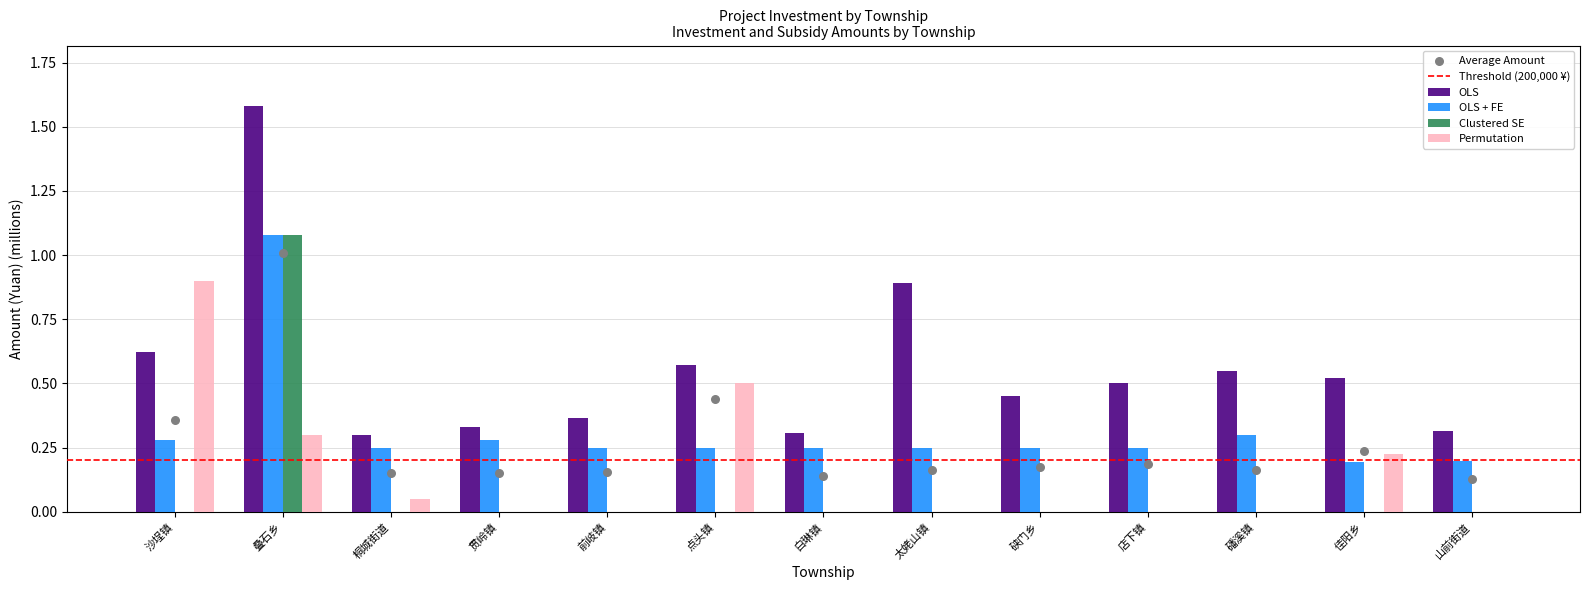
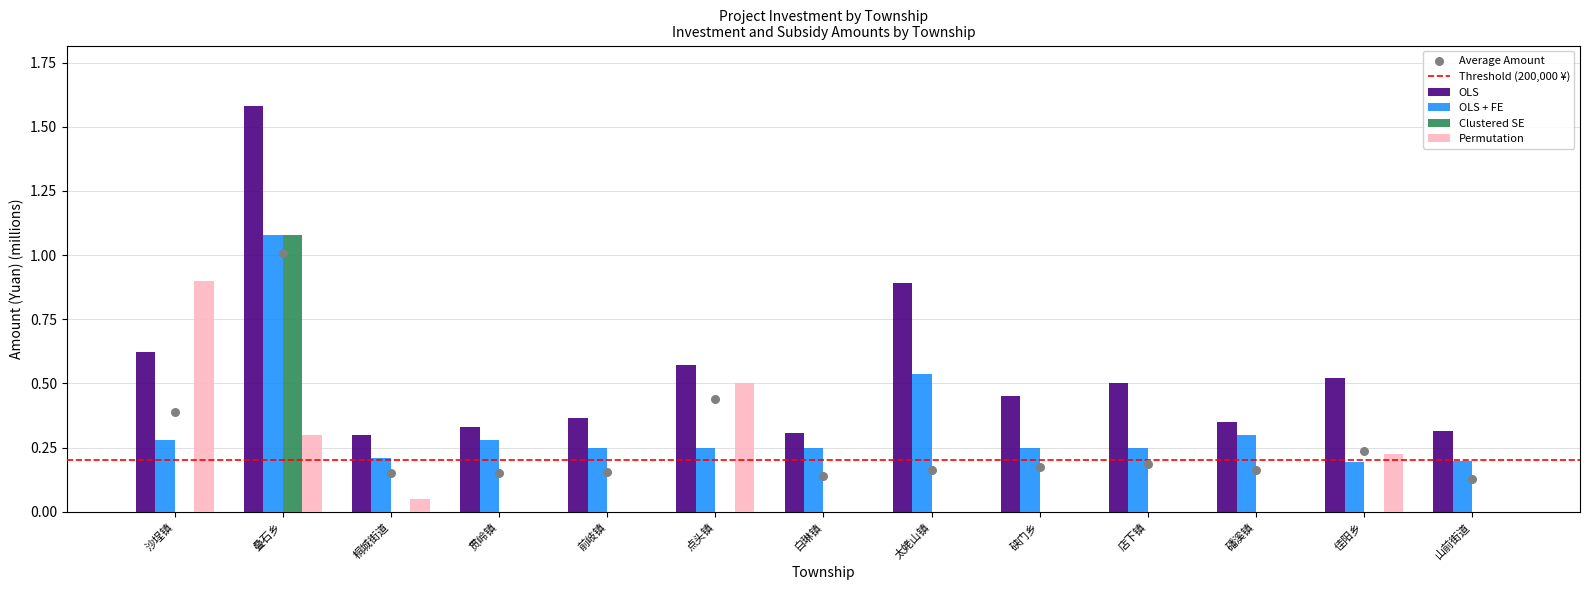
Average Amount, 沙埕镇: 0.36 -> 0.39
OLS + FE, 桐城街道: 0.25 -> 0.21
OLS + FE, 太姥山镇: 0.25 -> 0.54
OLS, 磻溪镇: 0.55 -> 0.35
